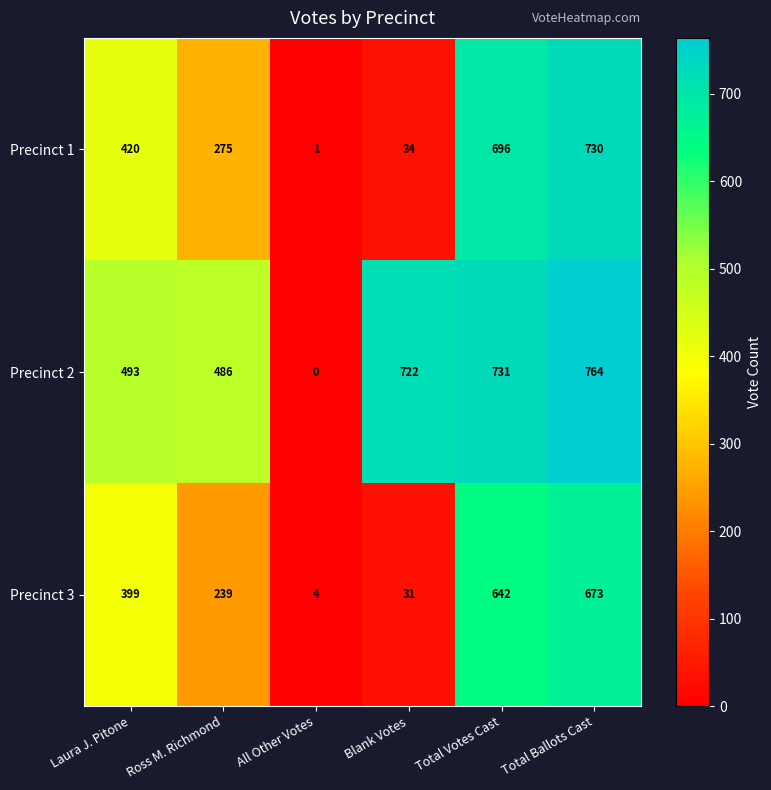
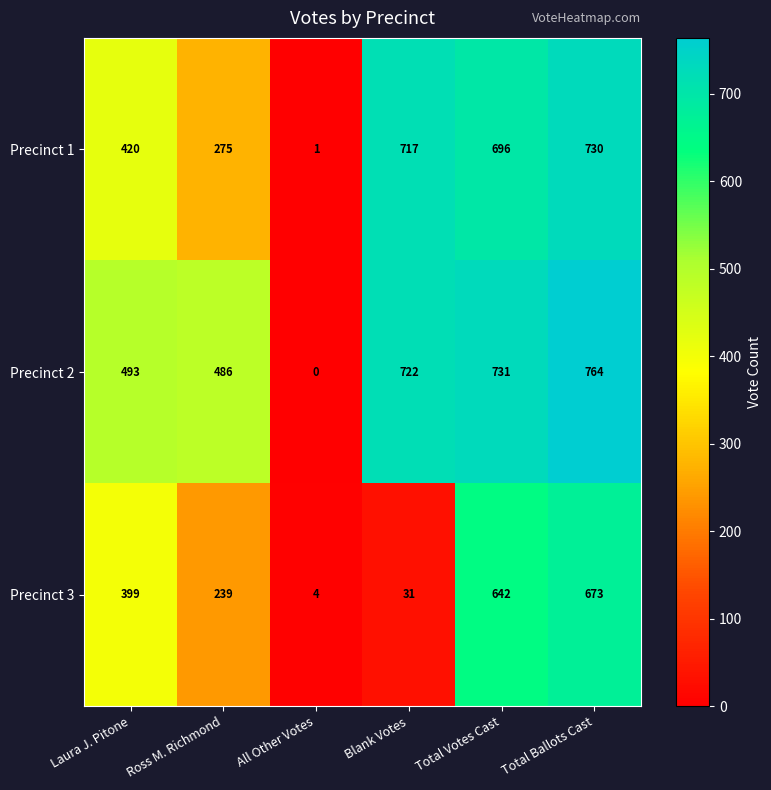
Precinct 1, Blank Votes: 34 -> 717
